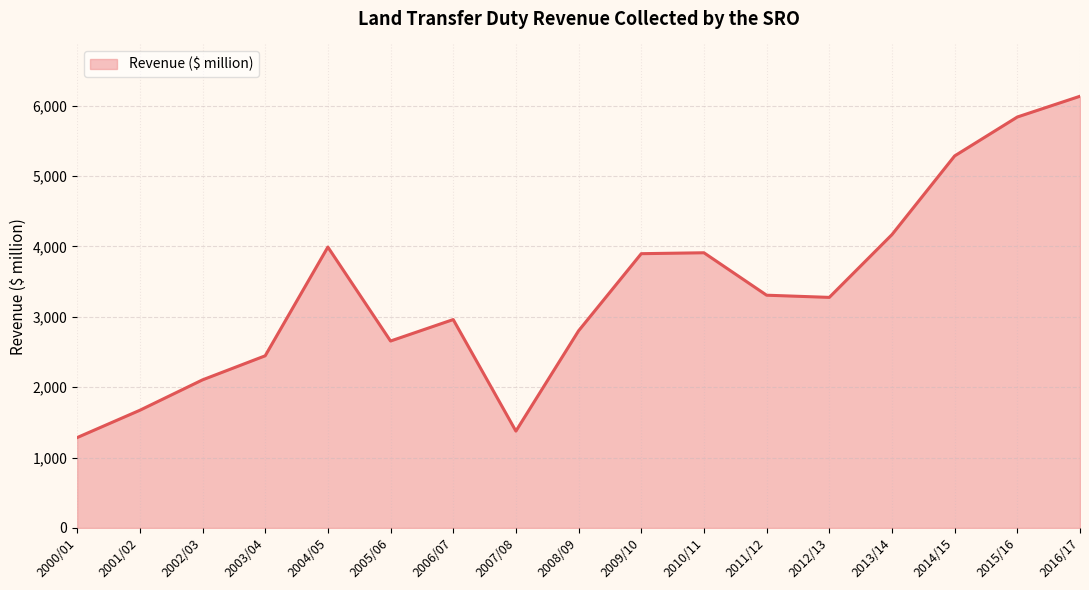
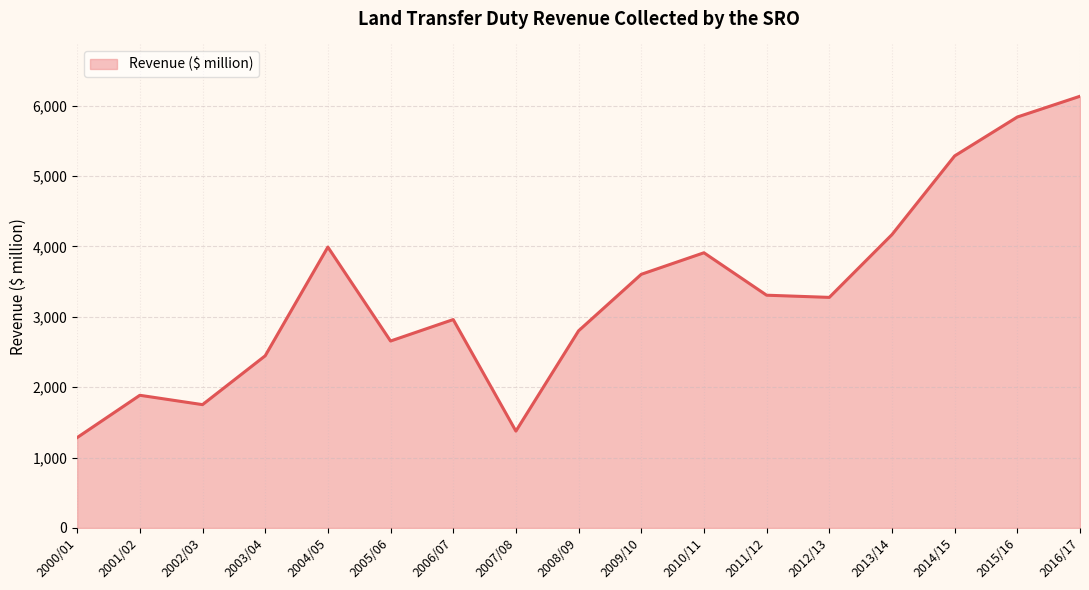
2001/02: 1,700 -> 1,900
2002/03: 2,100 -> 1,800
2009/10: 3,900 -> 3,600
